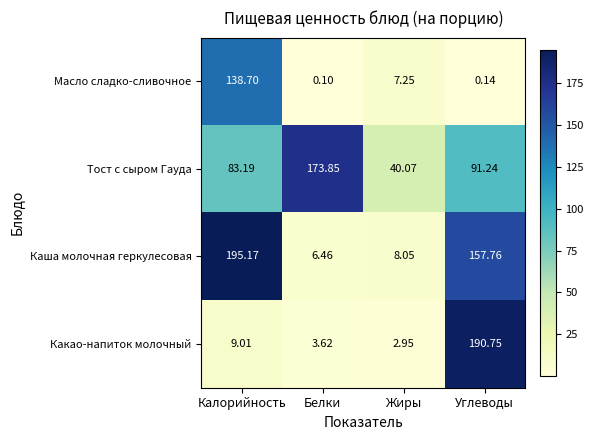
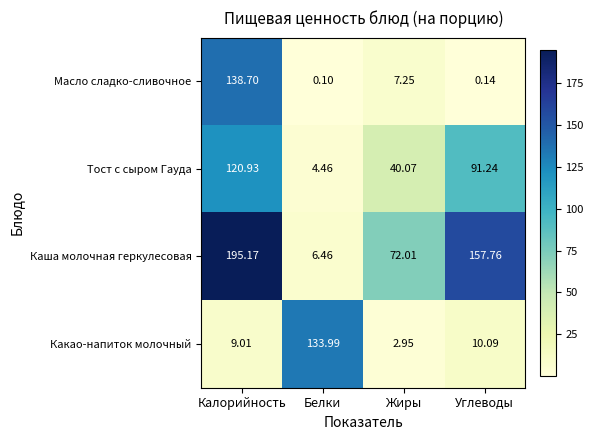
Тост с сыром Гауда, Калорийность: 83.19 -> 120.93
Тост с сыром Гауда, Белки: 173.85 -> 4.46
Каша молочная геркулесовая, Жиры: 8.05 -> 72.01
Какао-напиток молочный, Белки: 3.62 -> 133.99
Какао-напиток молочный, Углеводы: 190.75 -> 10.09
